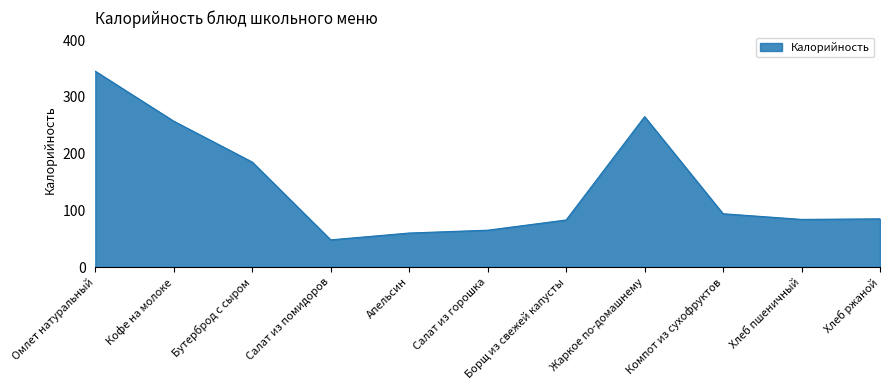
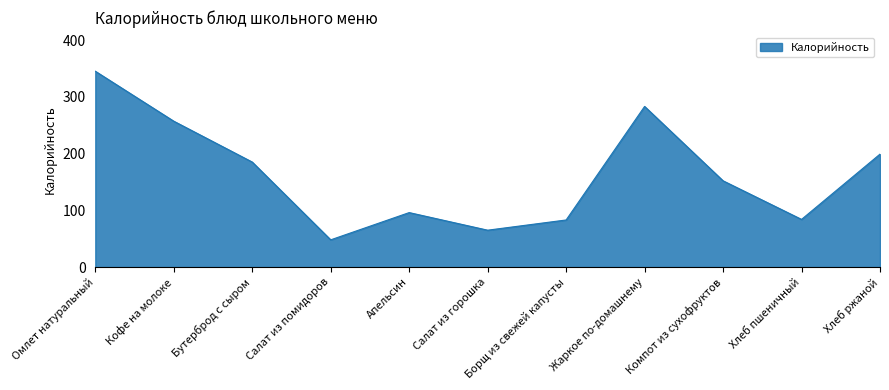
Апельсин: 60 -> 100
Жаркое по-домашнему: 270 -> 280
Компот из сухофруктов: 90 -> 150
Хлеб ржаной: 90 -> 200
